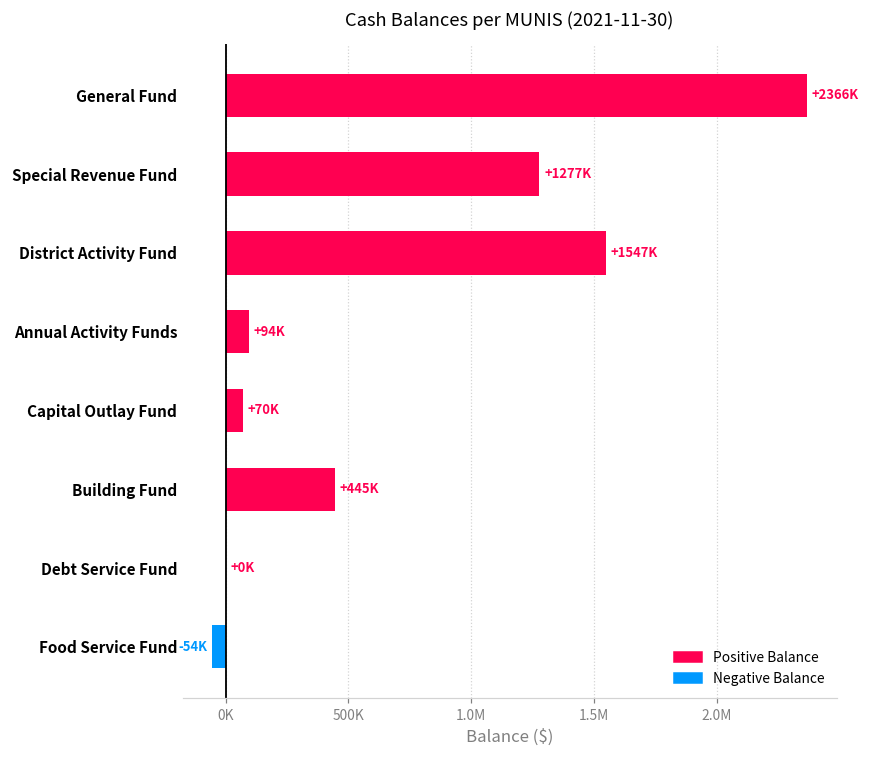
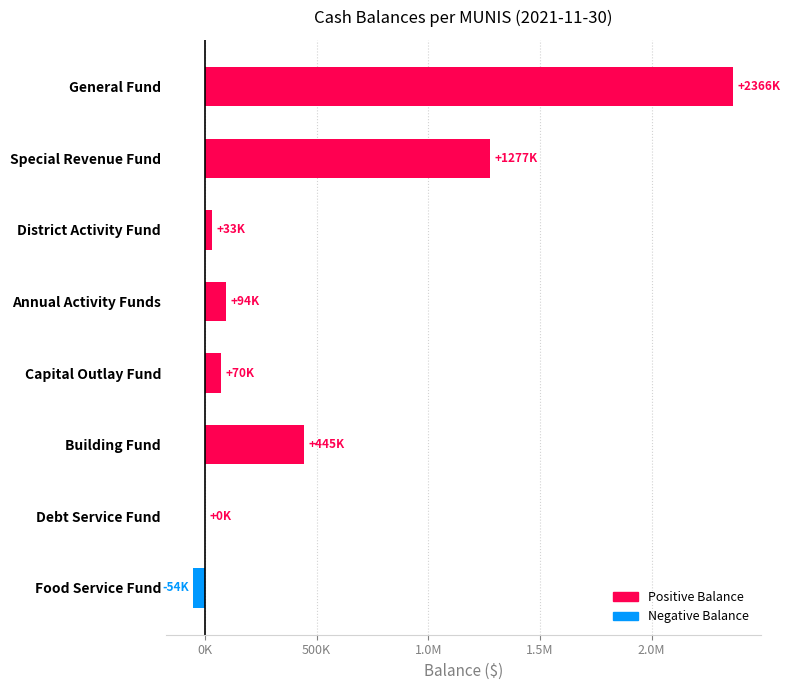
District Activity Fund: +1547K -> +33K
